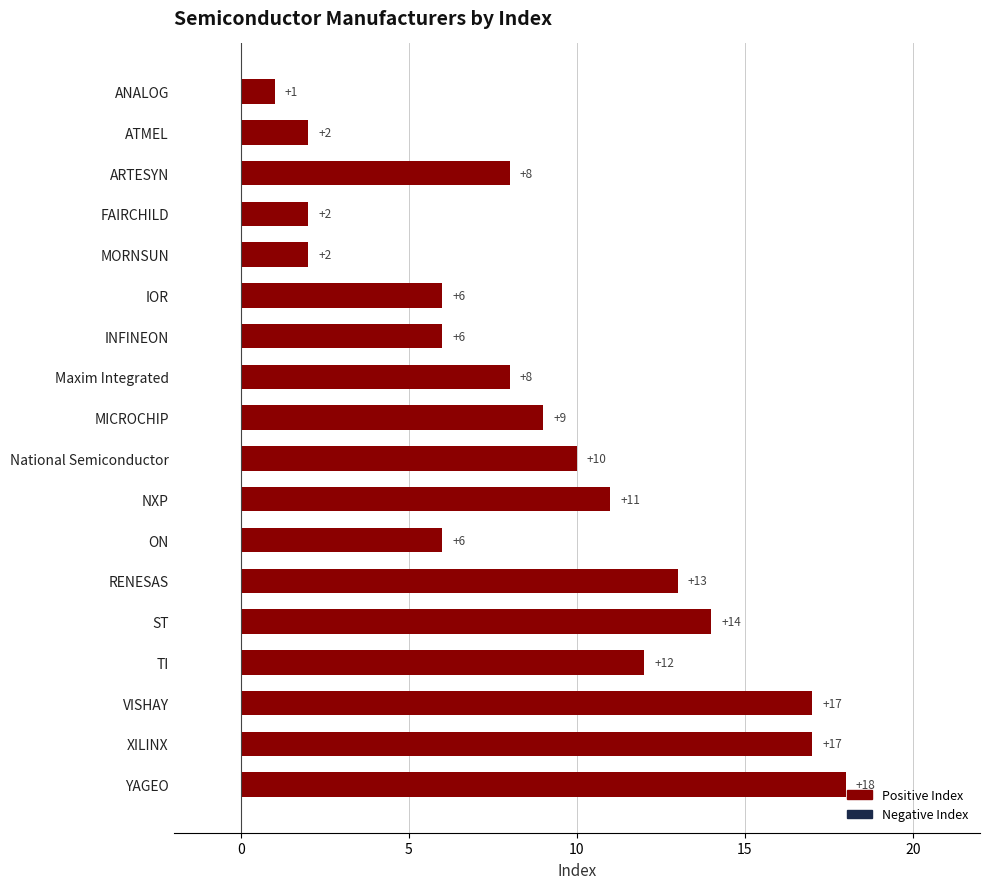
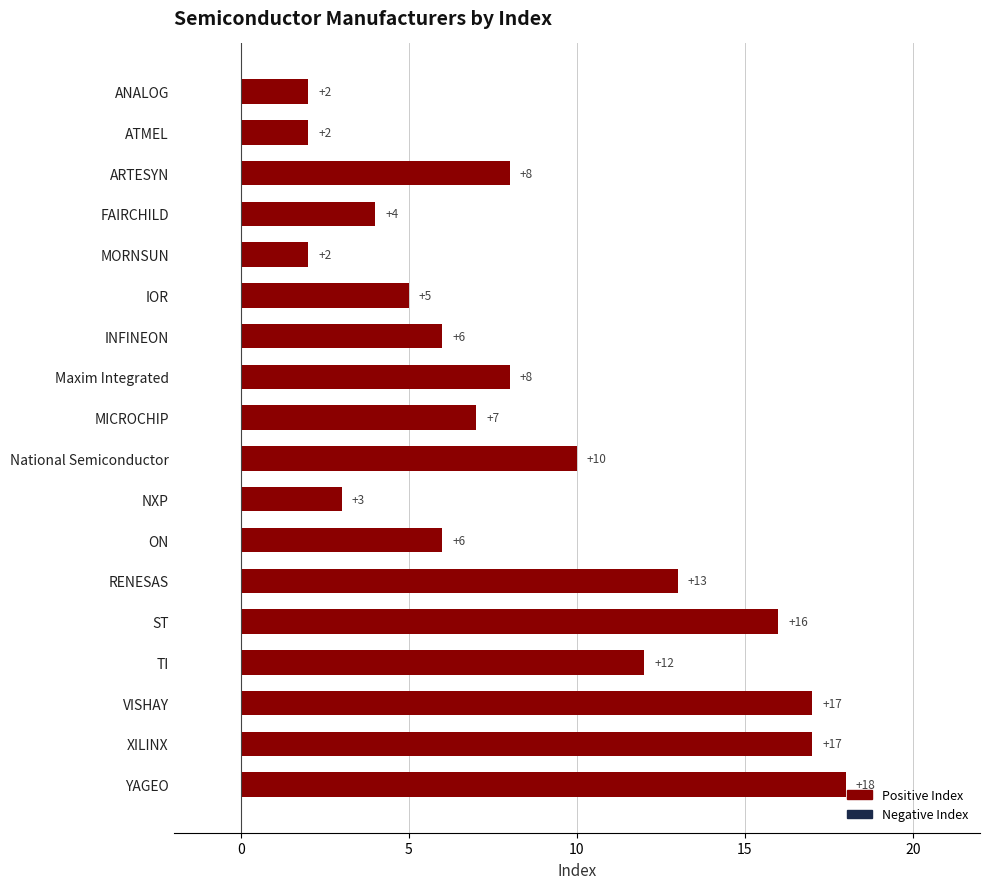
ANALOG: +1 -> +2
FAIRCHILD: +2 -> +4
IOR: +6 -> +5
MICROCHIP: +9 -> +7
NXP: +11 -> +3
ST: +14 -> +16
